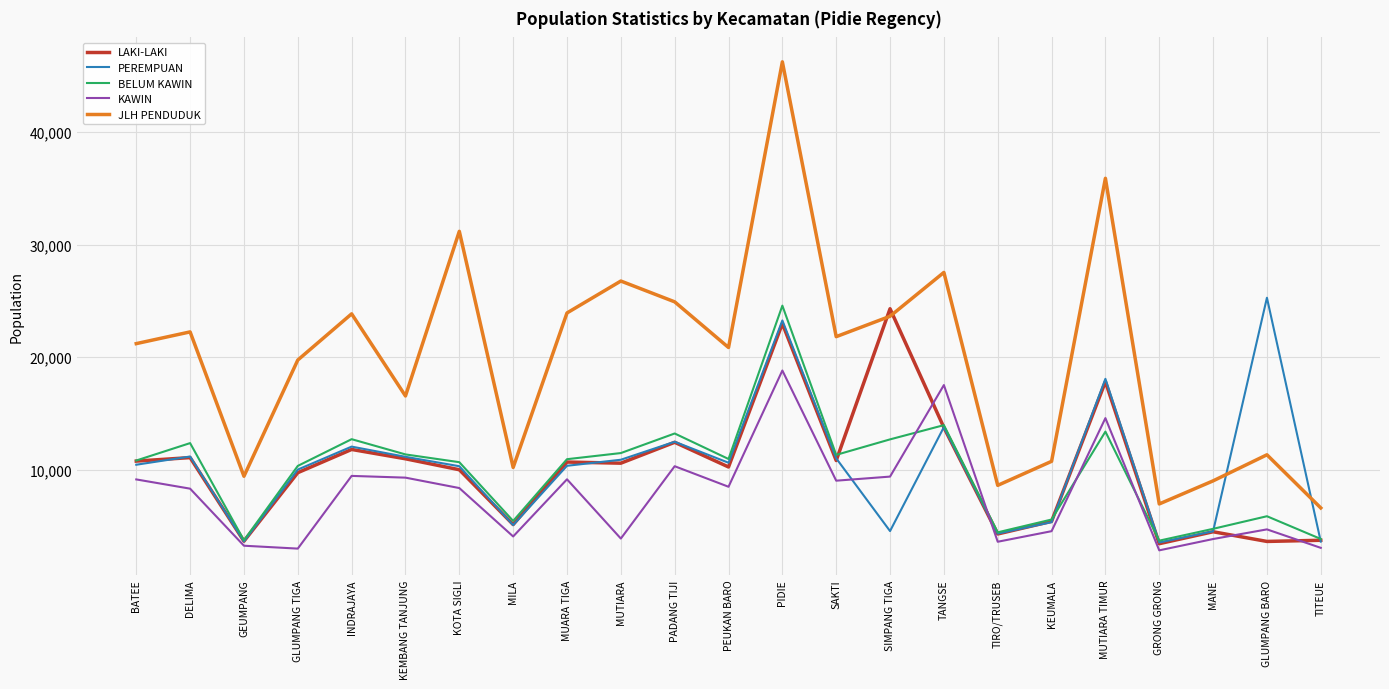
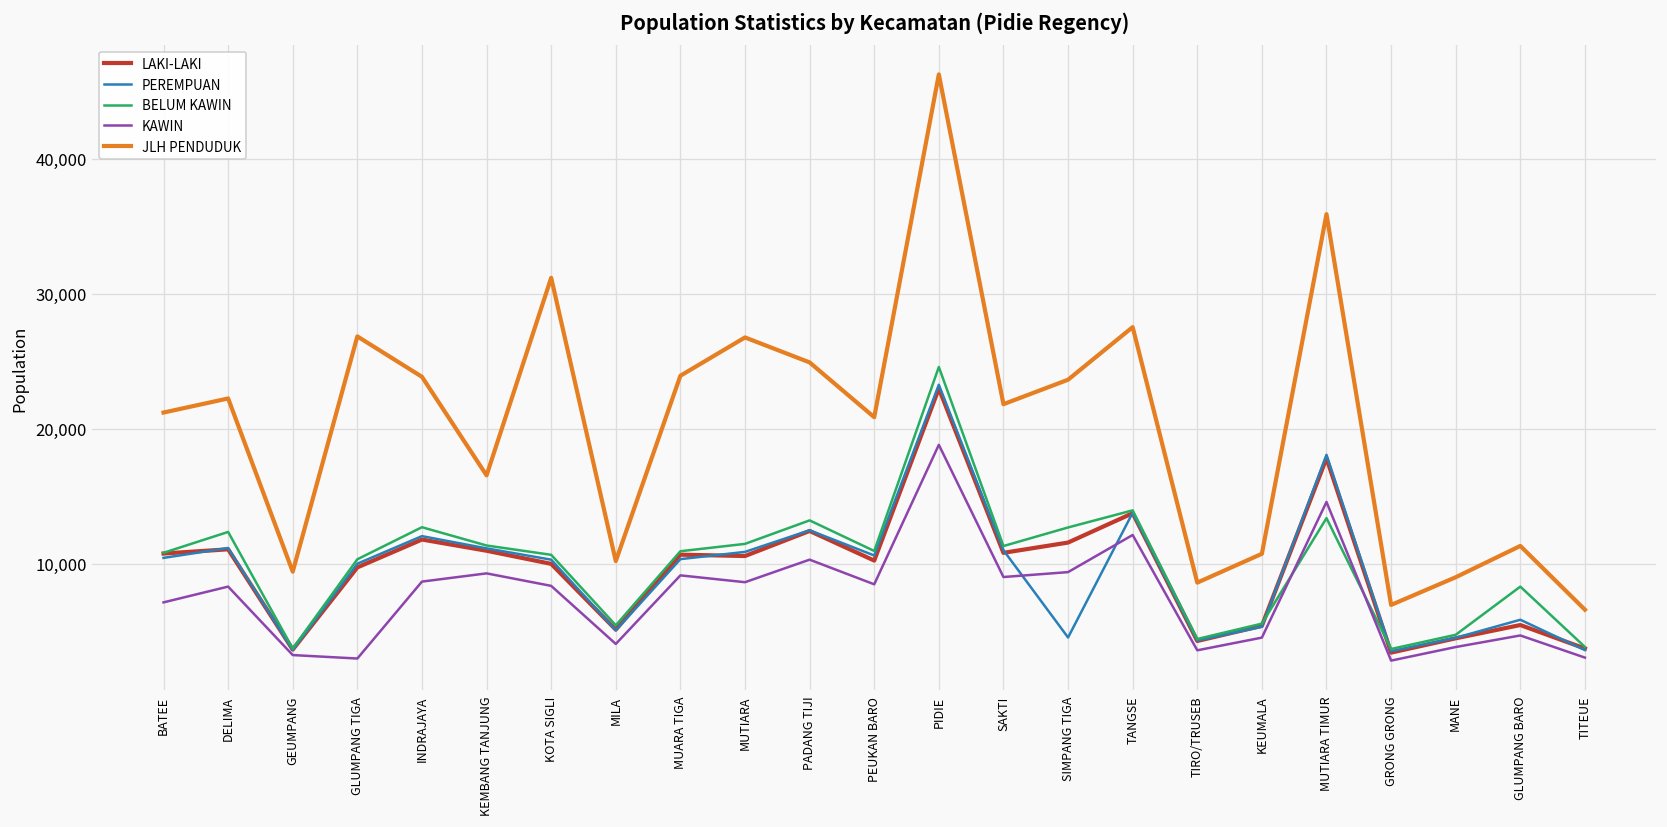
KAWIN, BATEE: 9,100 -> 7,100
JLH PENDUDUK, GLUMPANG TIGA: 19,700 -> 26,800
KAWIN, INDRAJAYA: 9,400 -> 8,700
KAWIN, MUTIARA: 3,900 -> 8,600
LAKI-LAKI, SIMPANG TIGA: 24,300 -> 11,600
KAWIN, TANGSE: 17,500 -> 12,100
LAKI-LAKI, GLUMPANG BARO: 3,600 -> 5,500
PEREMPUAN, GLUMPANG BARO: 25,300 -> 5,900
BELUM KAWIN, GLUMPANG BARO: 5,900 -> 8,300
